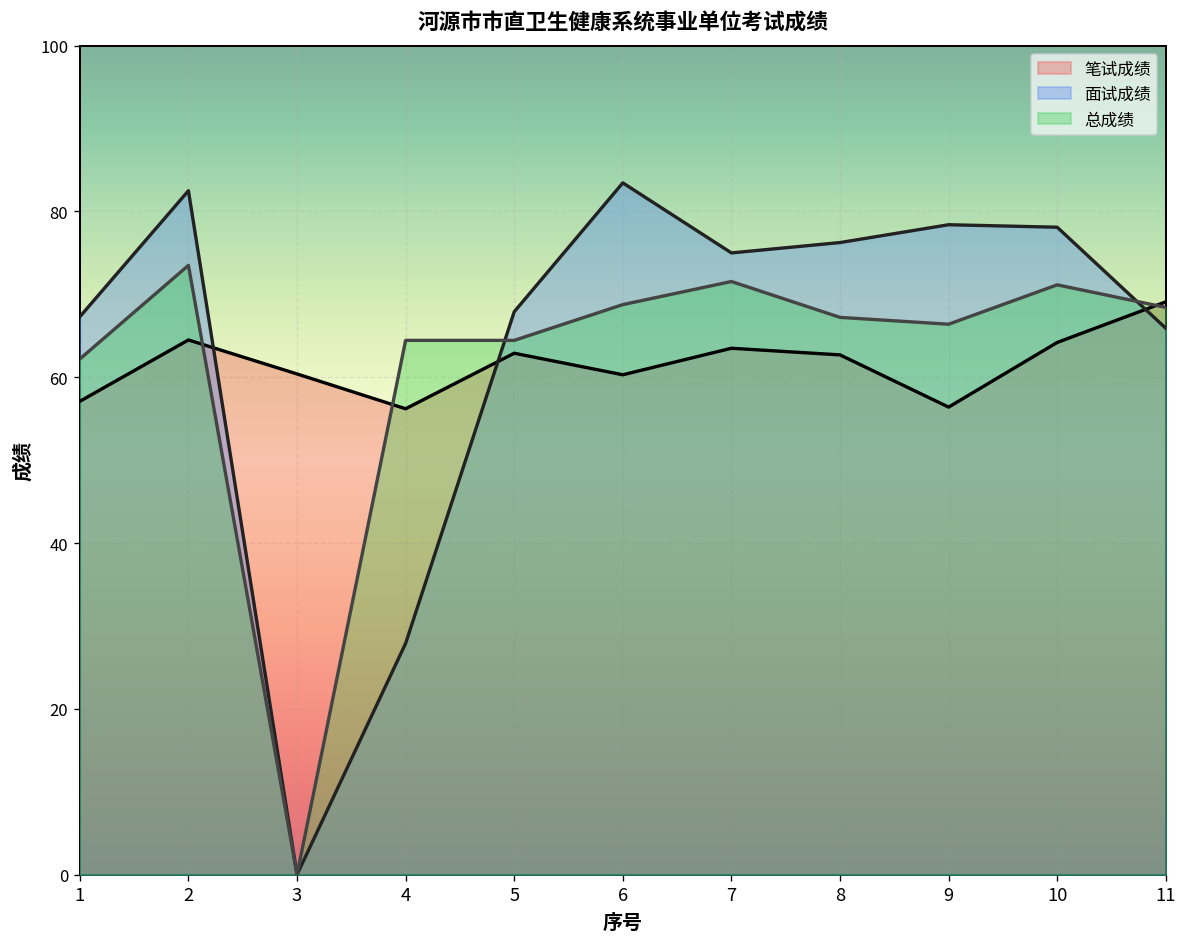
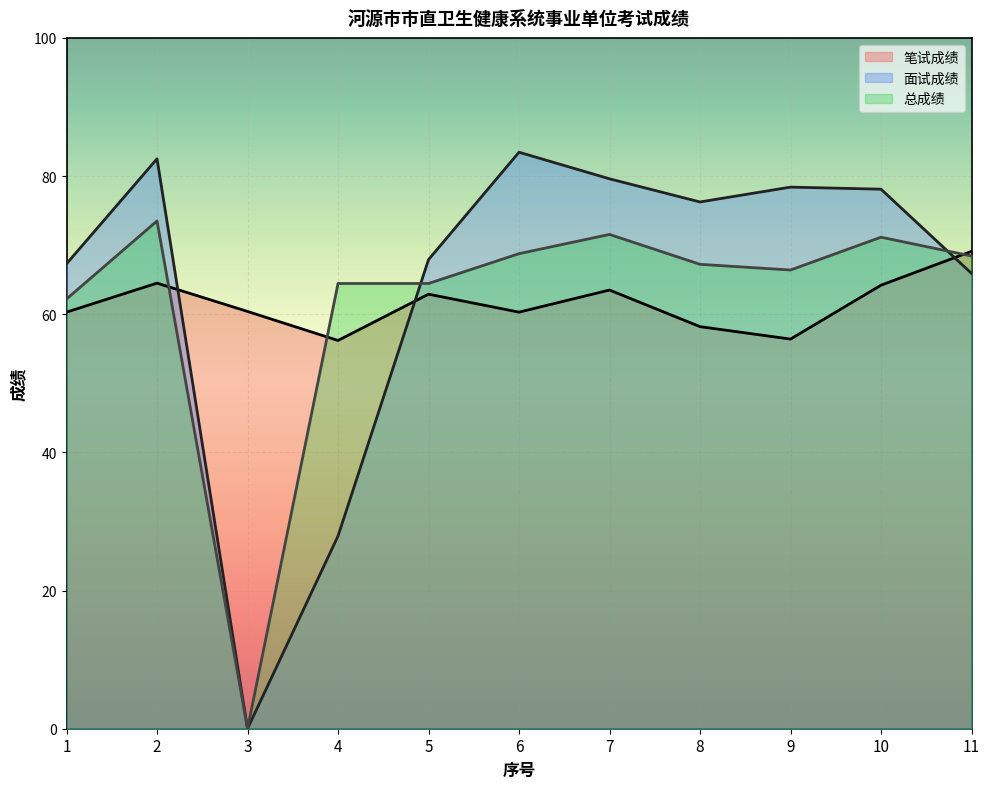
笔试成绩, 1: 57 -> 60
面试成绩, 7: 75 -> 80
笔试成绩, 8: 63 -> 58
